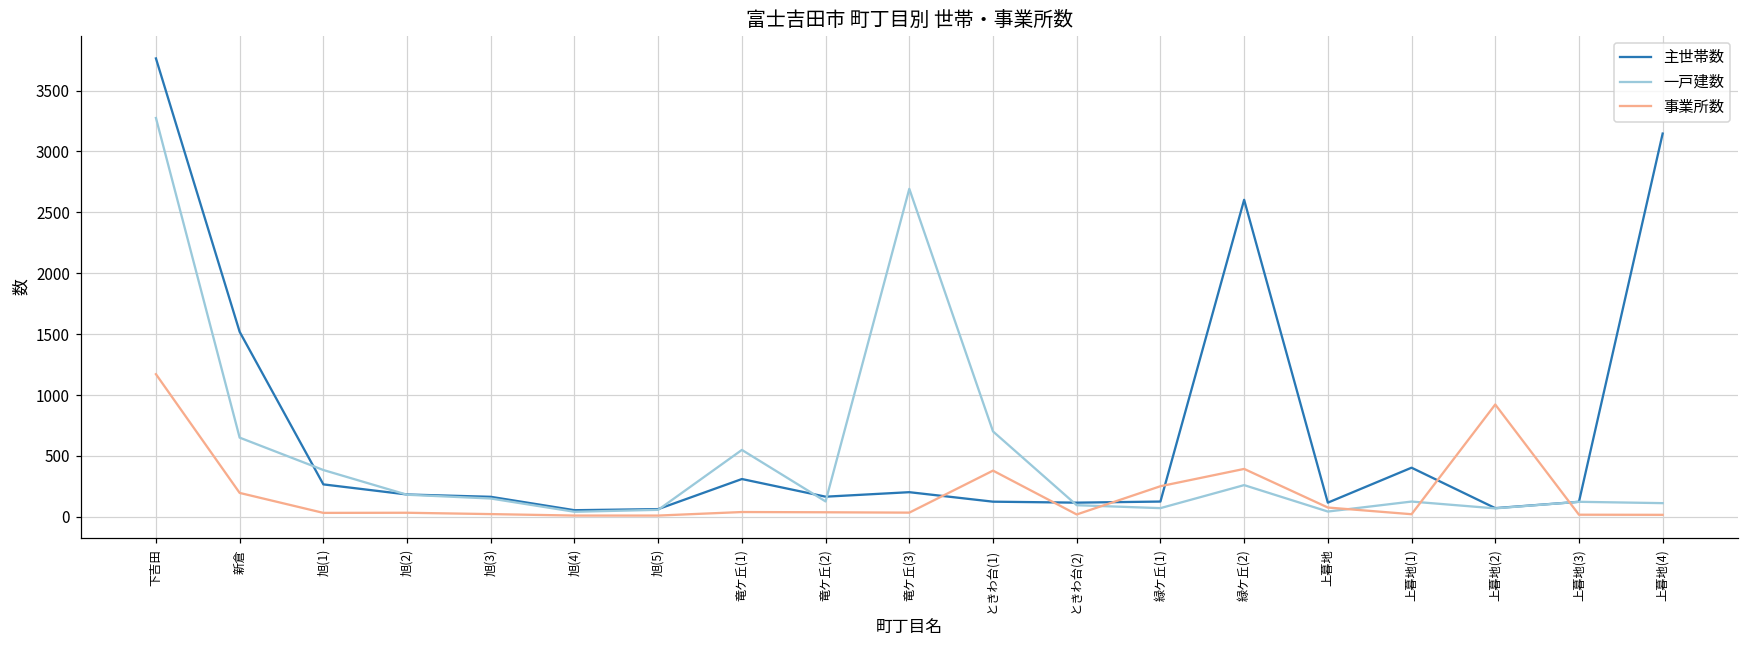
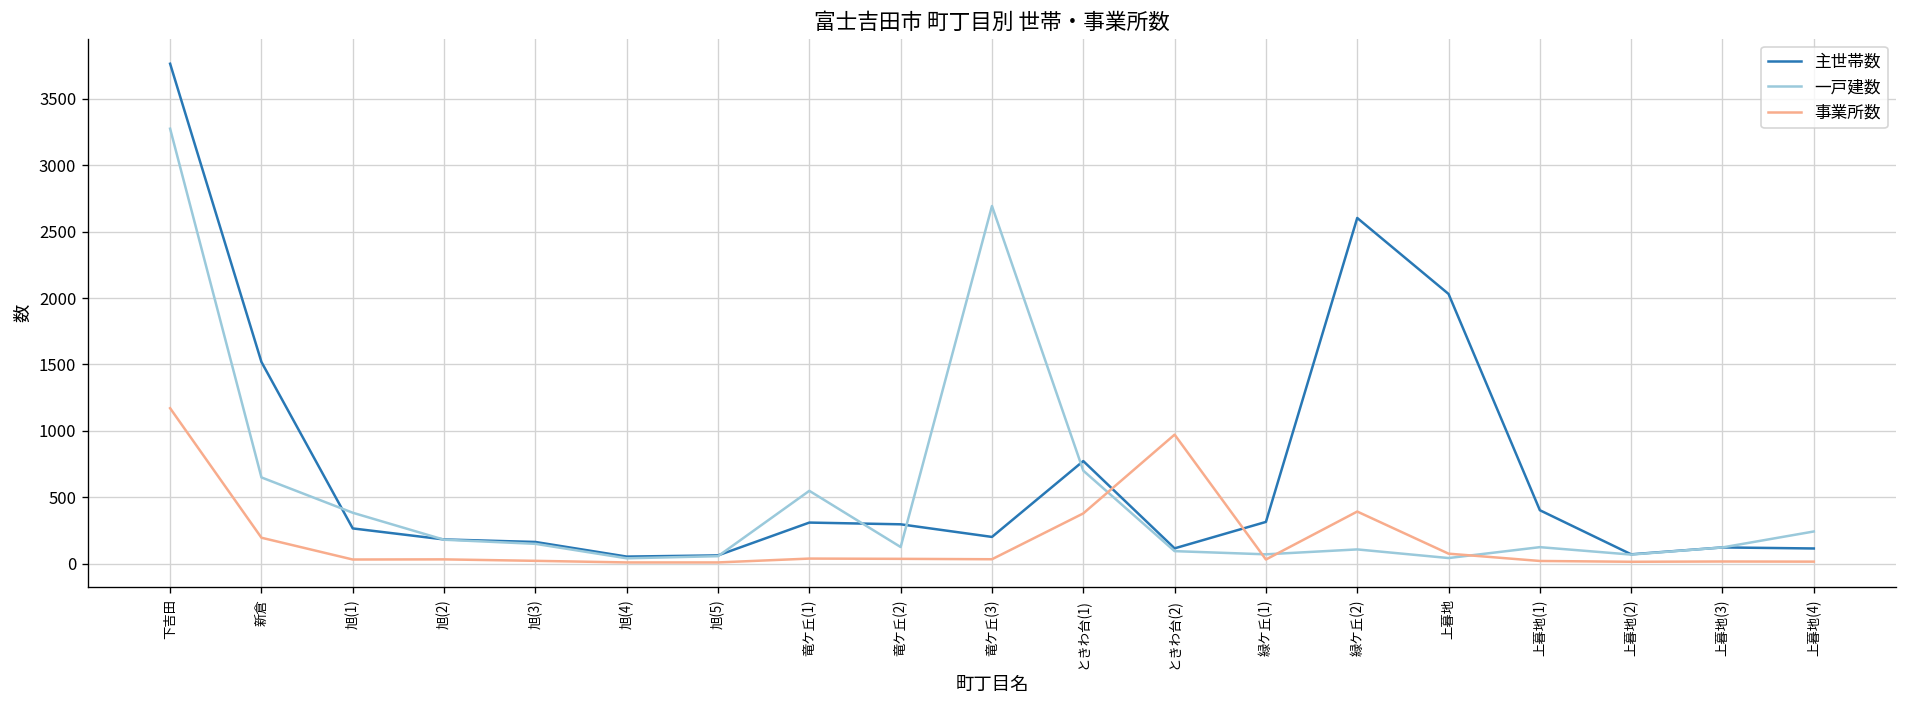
主世帯数, 竜ケ丘(2): 170 -> 300
主世帯数, ときわ台(1): 120 -> 770
事業所数, ときわ台(2): 20 -> 970
主世帯数, 緑ケ丘(1): 130 -> 320
事業所数, 緑ケ丘(1): 250 -> 30
一戸建数, 緑ケ丘(2): 260 -> 110
主世帯数, 上暮地: 120 -> 2030
事業所数, 上暮地(2): 920 -> 20
主世帯数, 上暮地(4): 3150 -> 120
一戸建数, 上暮地(4): 110 -> 240
